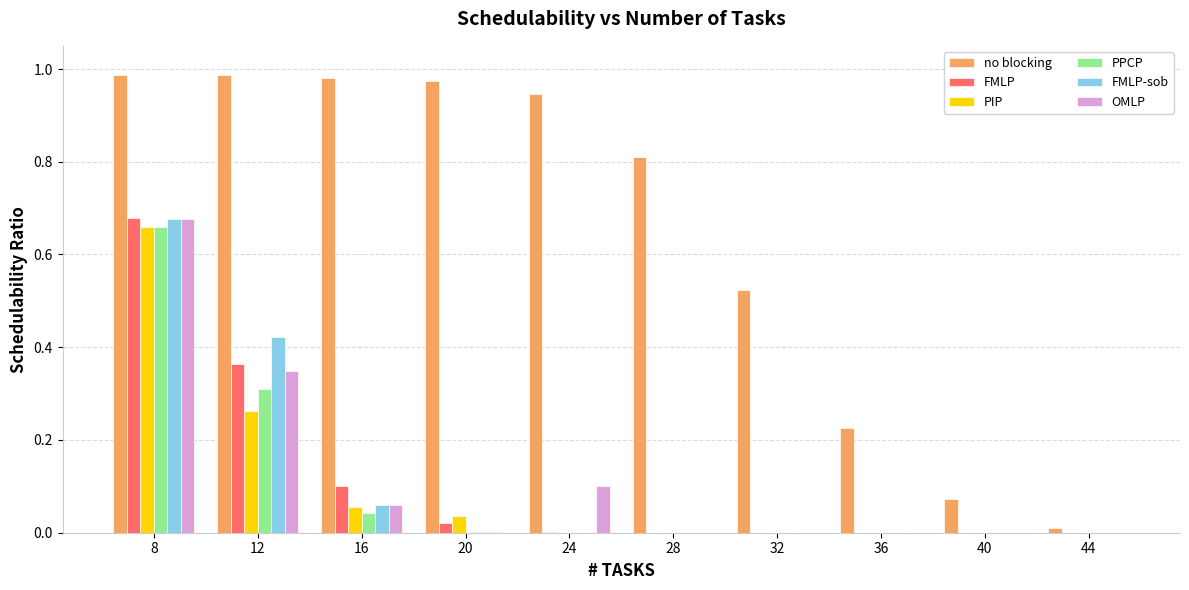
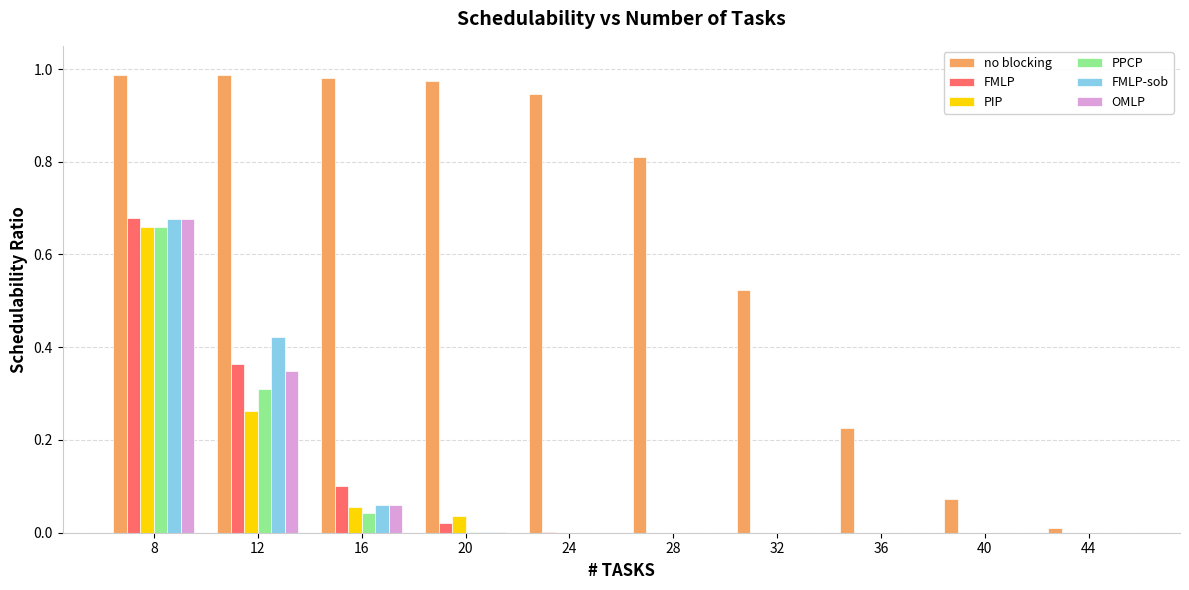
OMLP, 24: 0.1 -> 0.0
